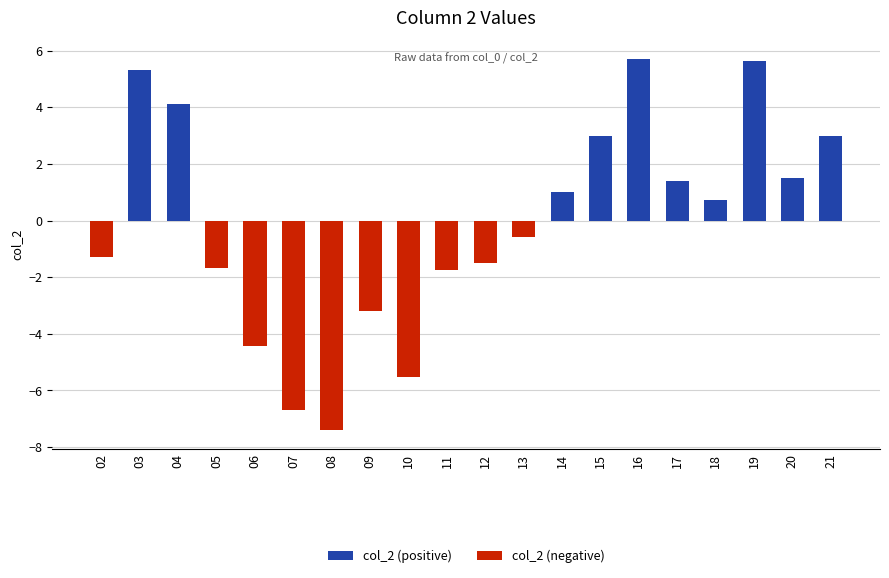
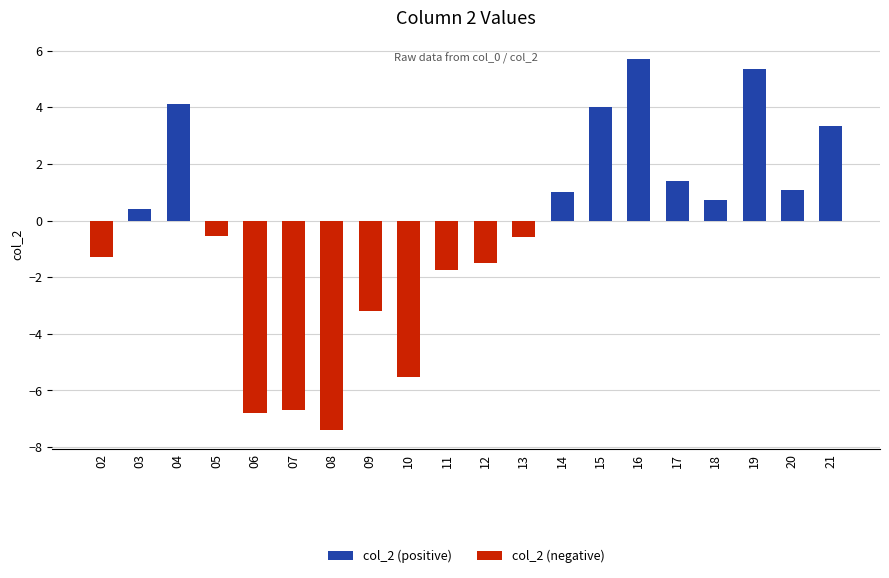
col_2 (positive), 03: 5.3 -> 0.4
col_2 (negative), 05: -1.7 -> -0.5
col_2 (negative), 06: -4.4 -> -6.8
col_2 (positive), 15: 3.0 -> 4.0
col_2 (positive), 19: 5.7 -> 5.4
col_2 (positive), 20: 1.5 -> 1.1
col_2 (positive), 21: 3.0 -> 3.3
